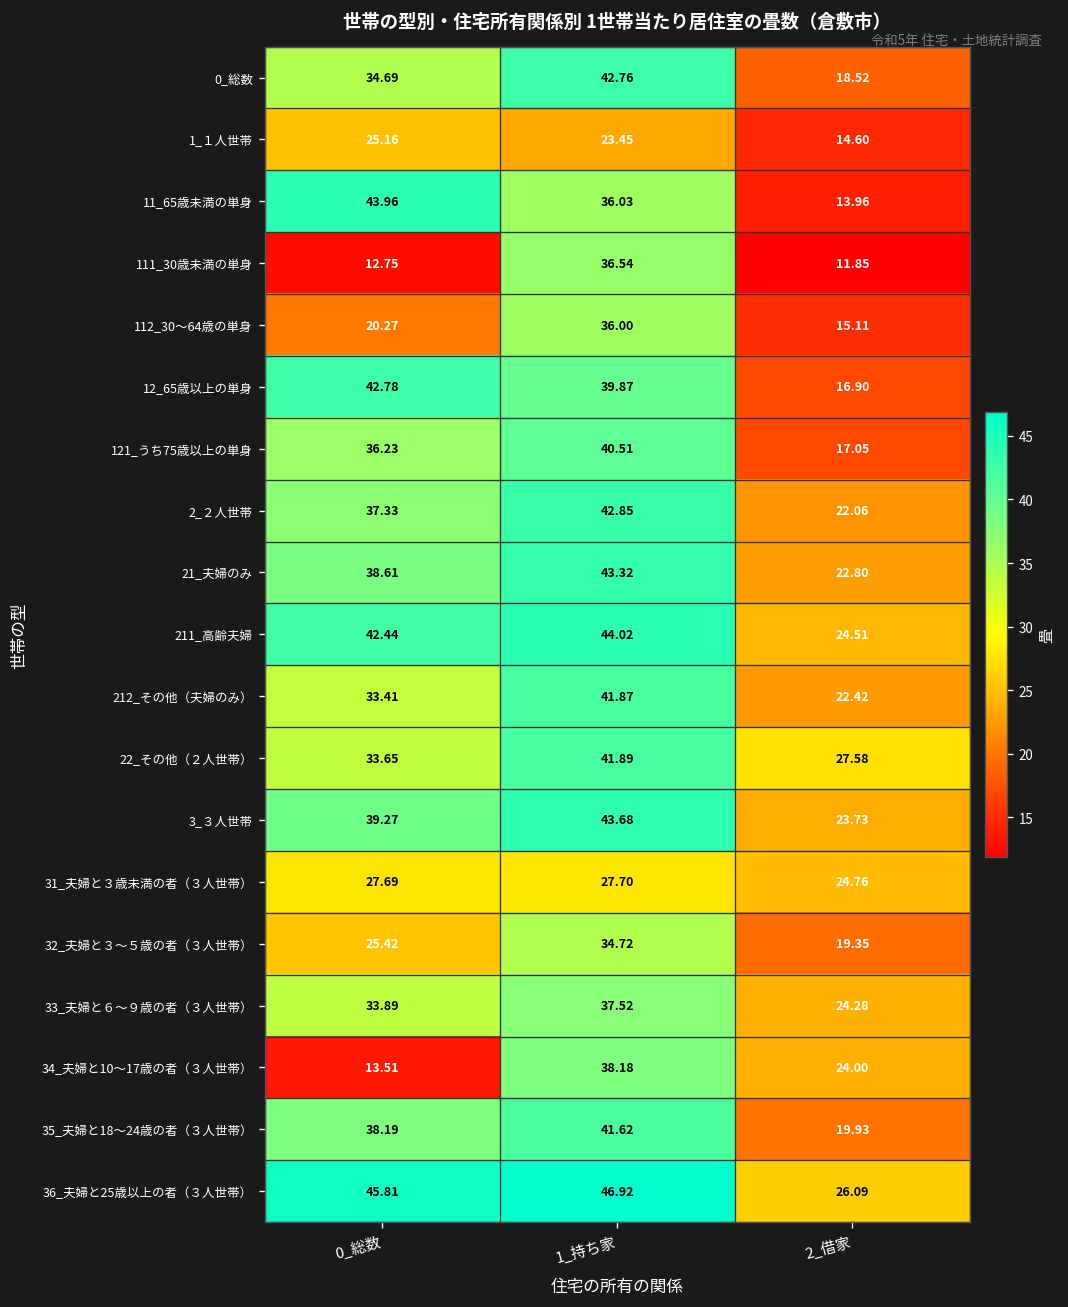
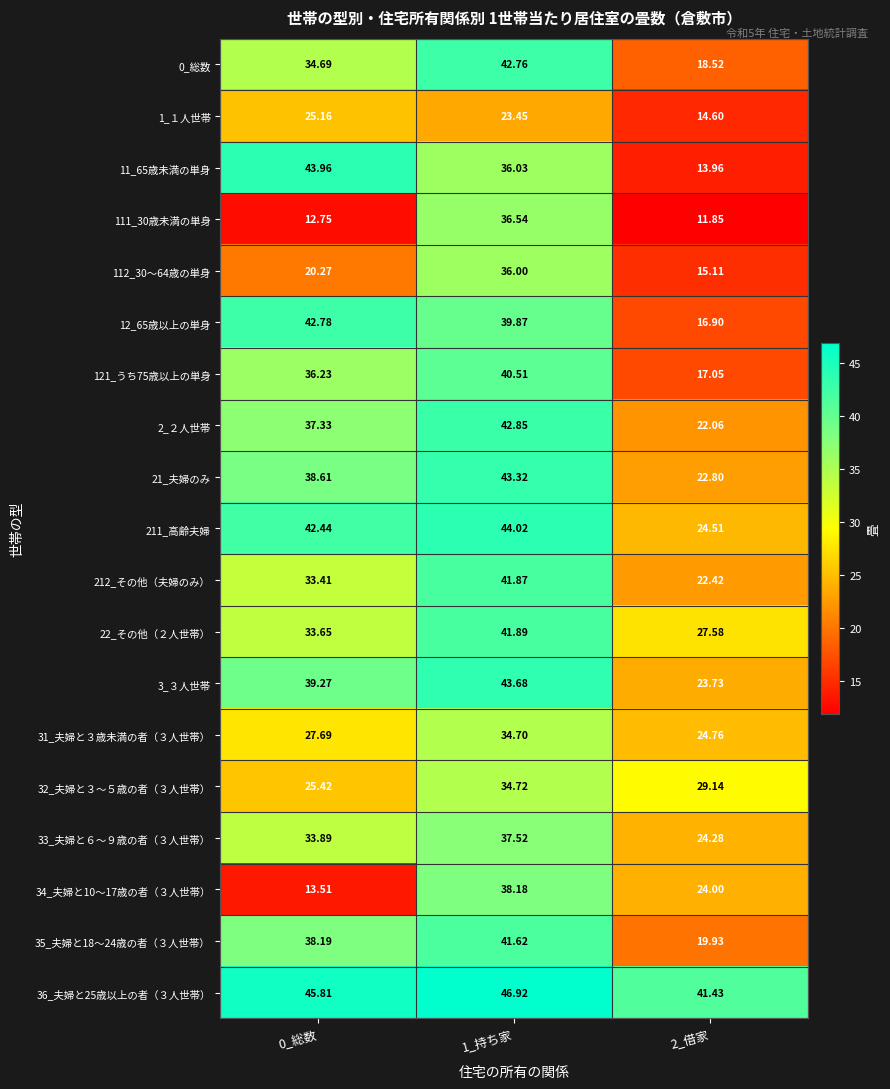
31_夫婦と３歳未満の者（３人世帯）, 1_持ち家: 27.70 -> 34.70
32_夫婦と３～５歳の者（３人世帯）, 2_借家: 19.35 -> 29.14
36_夫婦と25歳以上の者（３人世帯）, 2_借家: 26.09 -> 41.43
